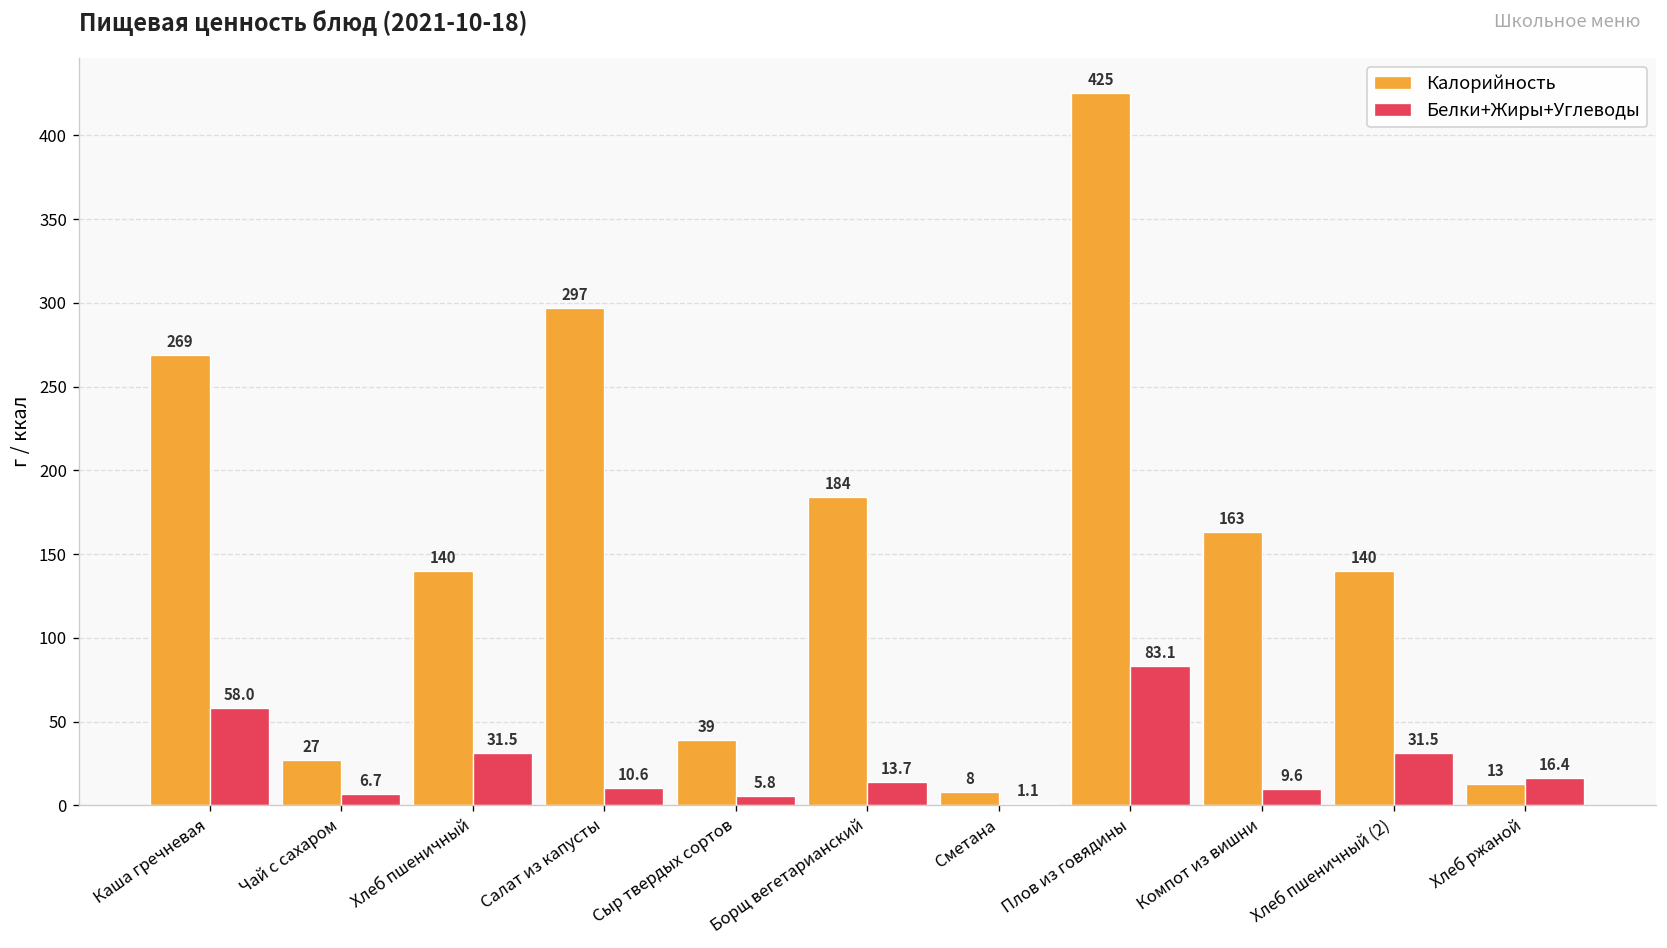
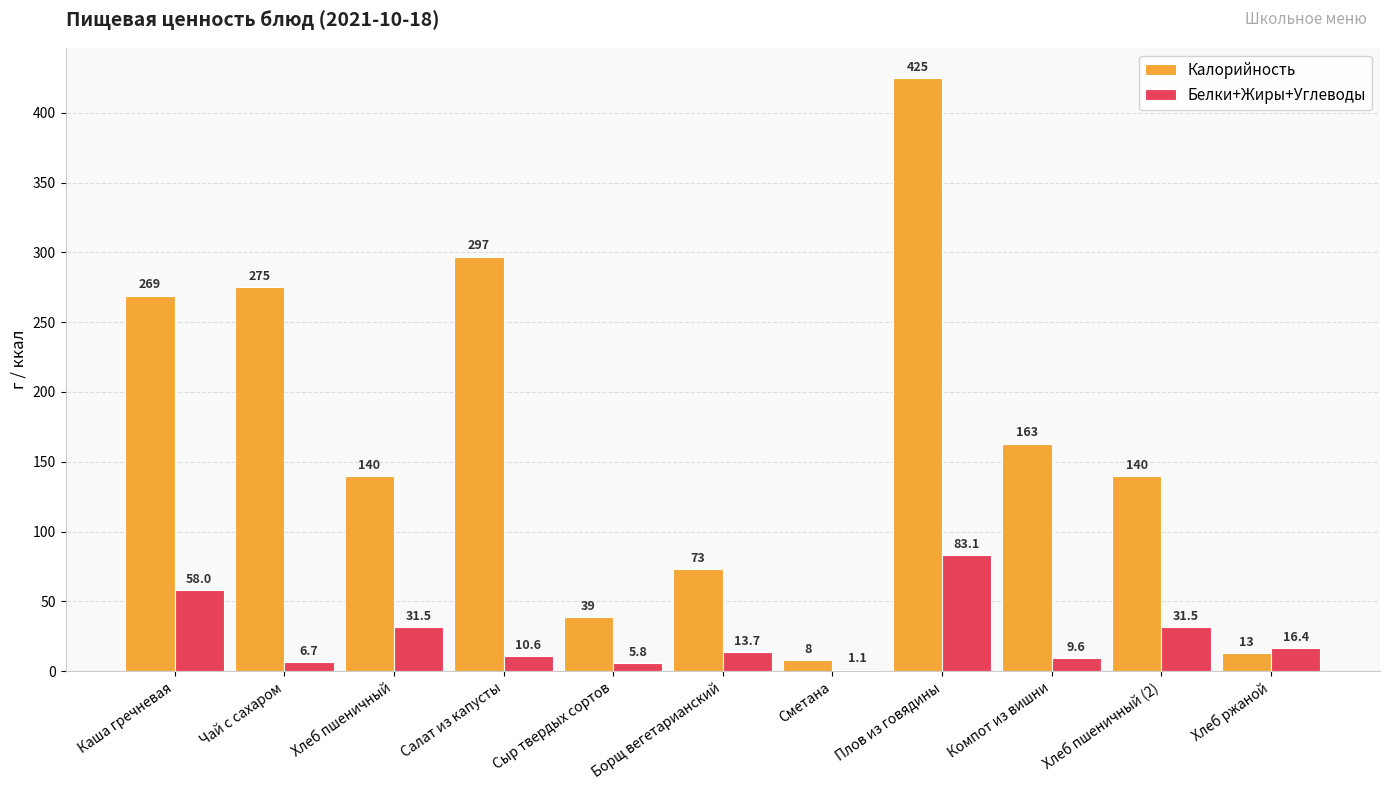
Калорийность, Чай с сахаром: 27 -> 275
Калорийность, Борщ вегетарианский: 184 -> 73
